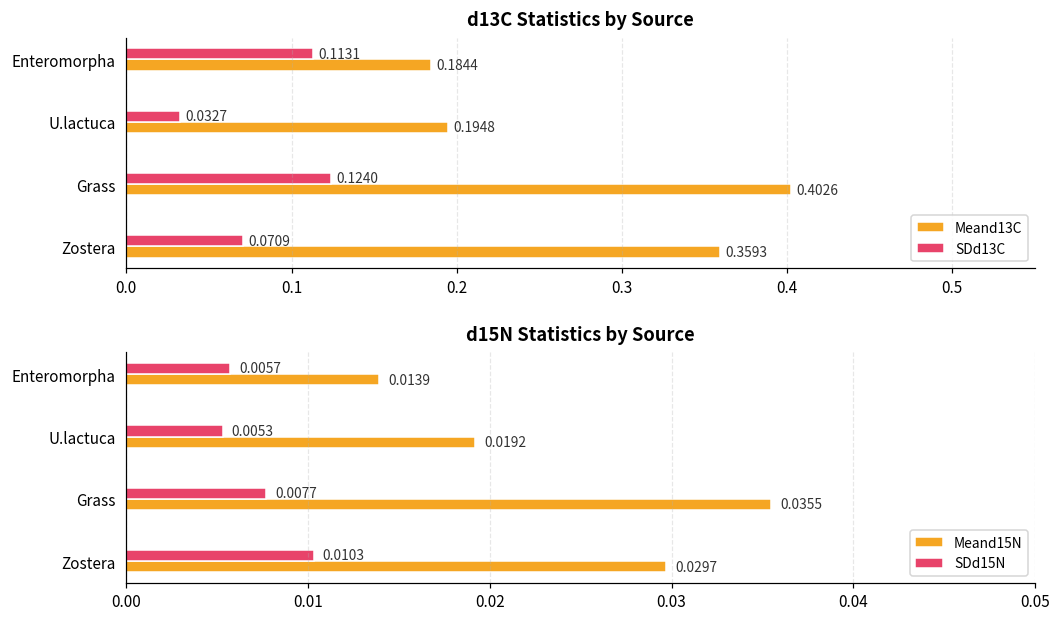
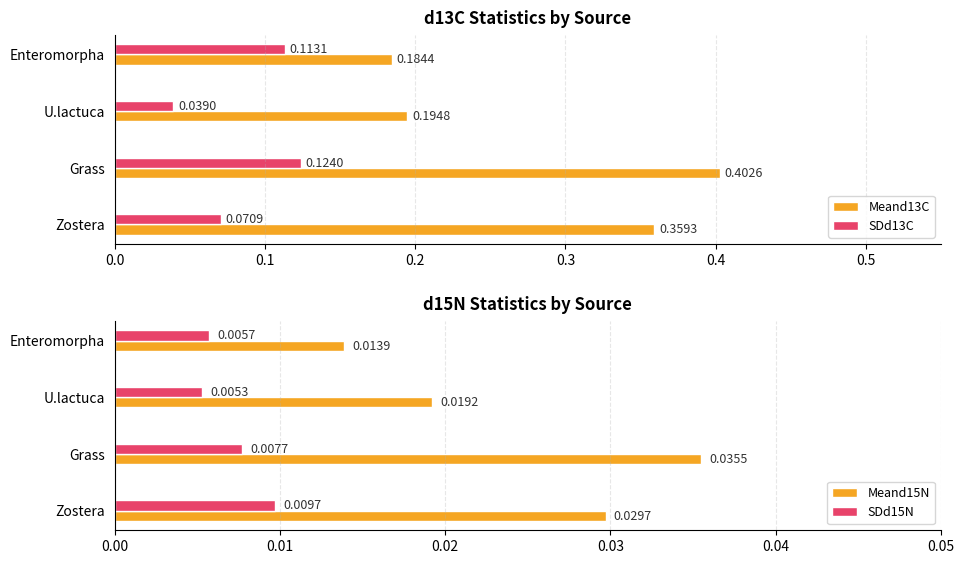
d13C Statistics by Source, SDd13C, U.lactuca: 0.0327 -> 0.0390
d15N Statistics by Source, SDd15N, Zostera: 0.0103 -> 0.0097
